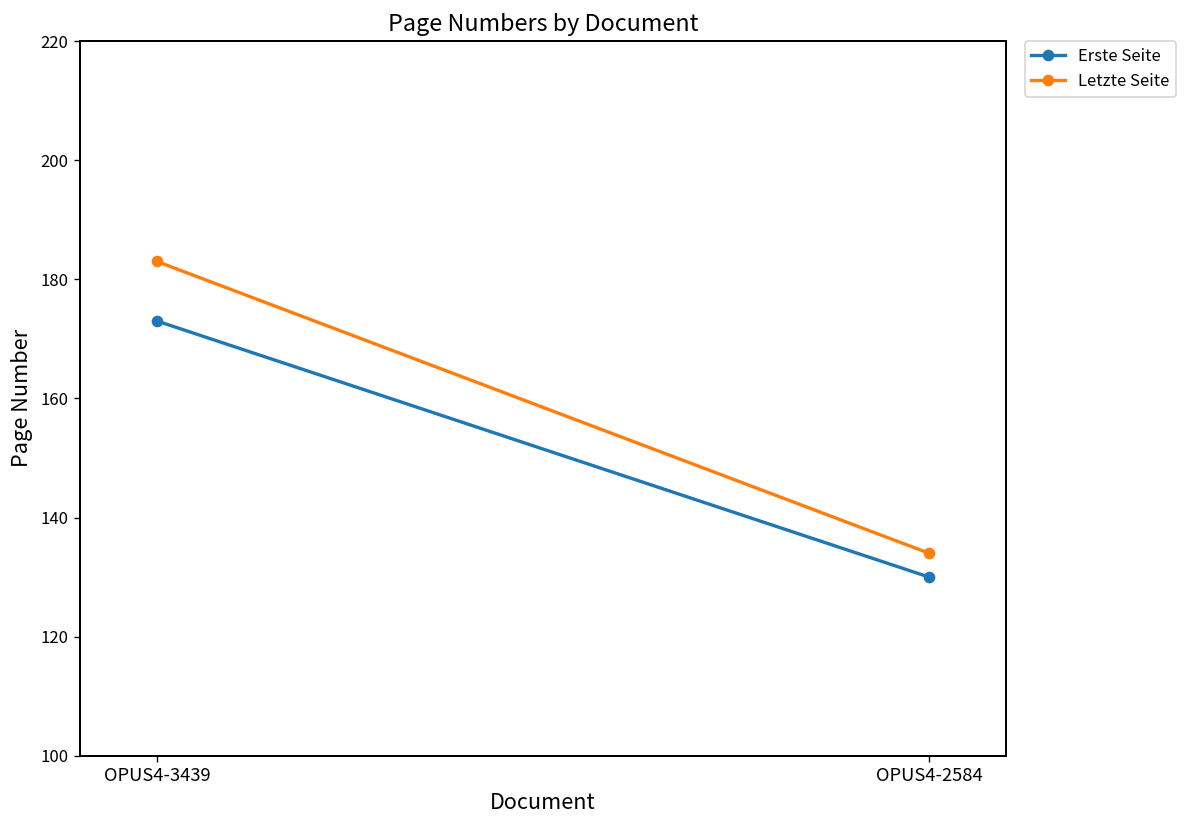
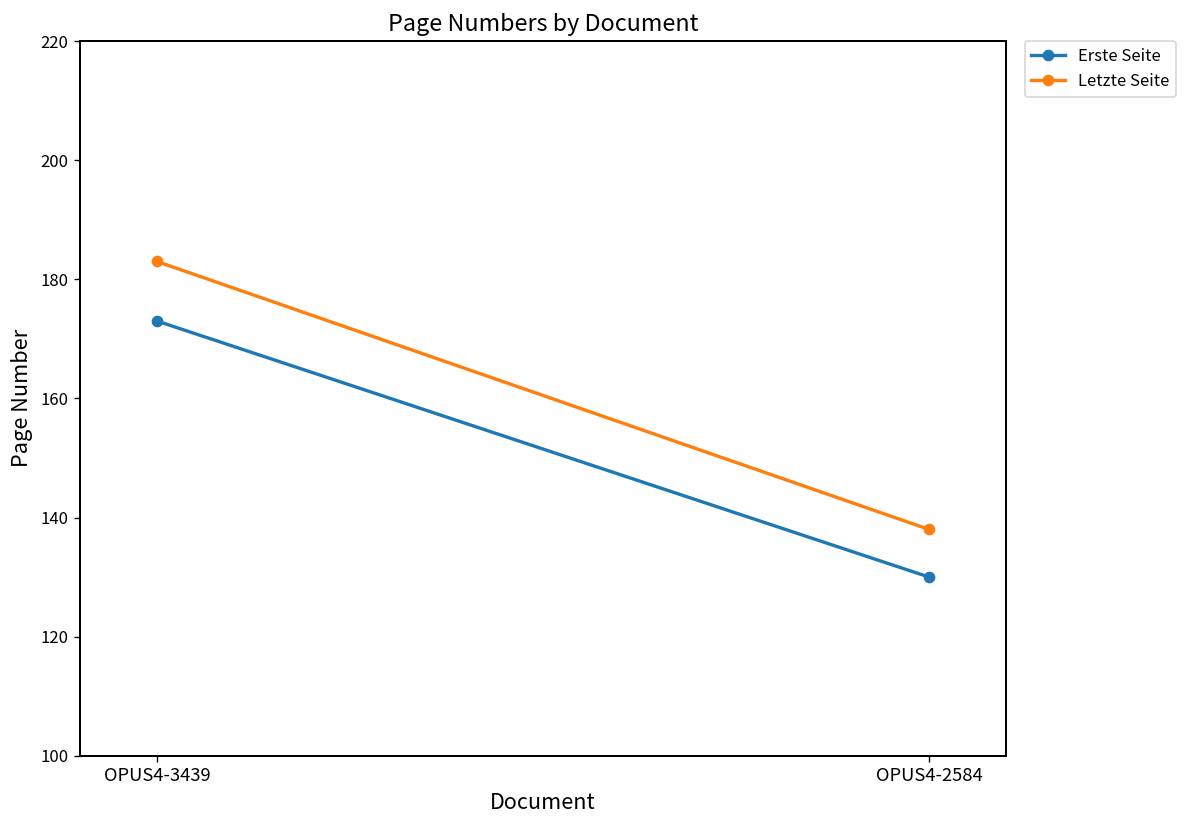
Letzte Seite, OPUS4-2584: 134 -> 138
